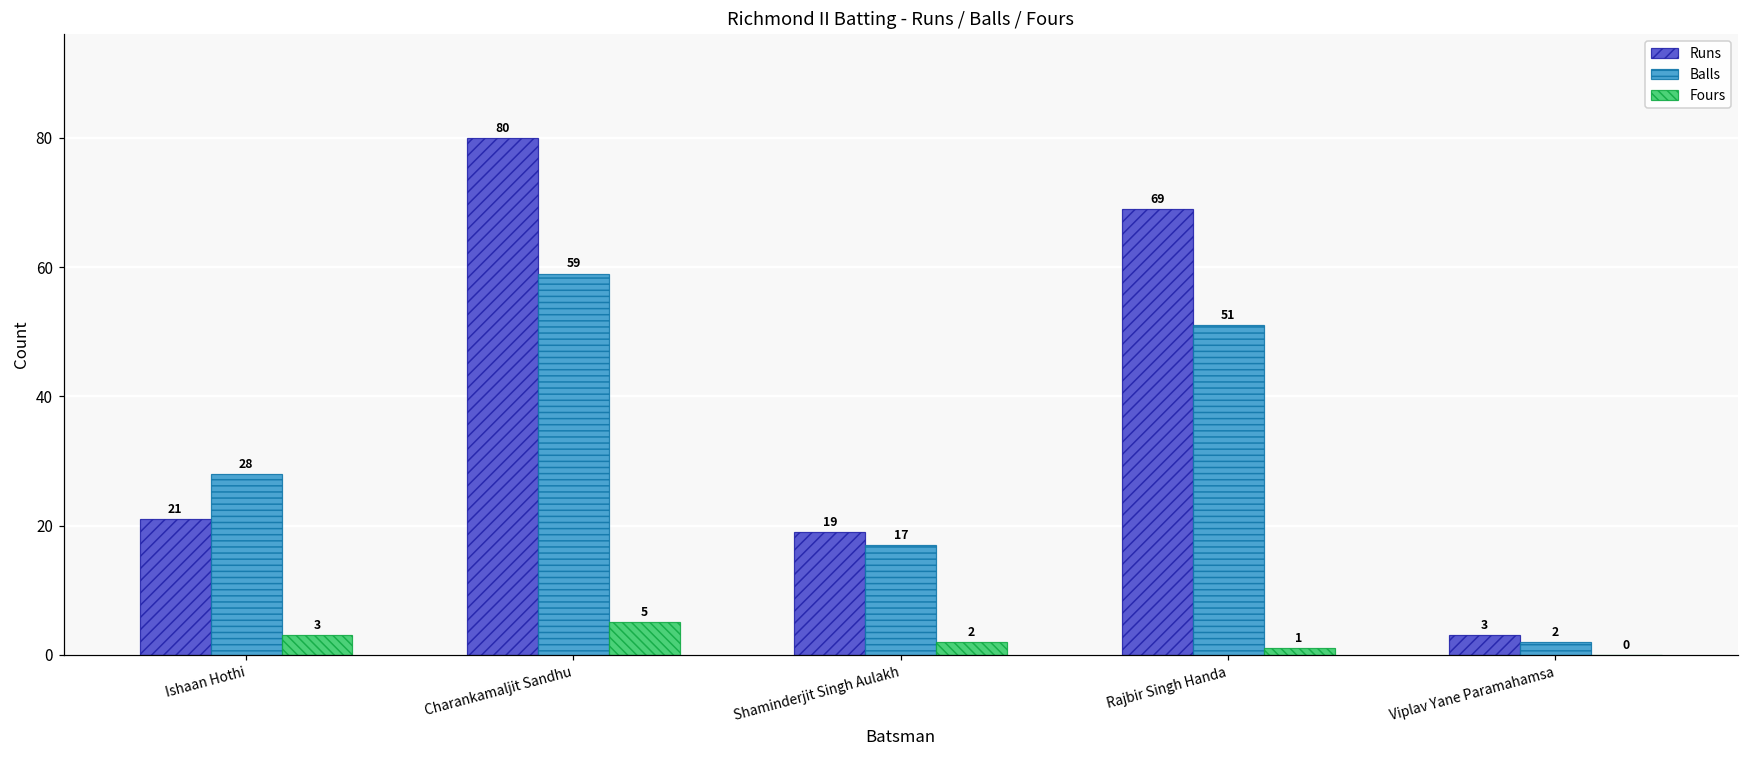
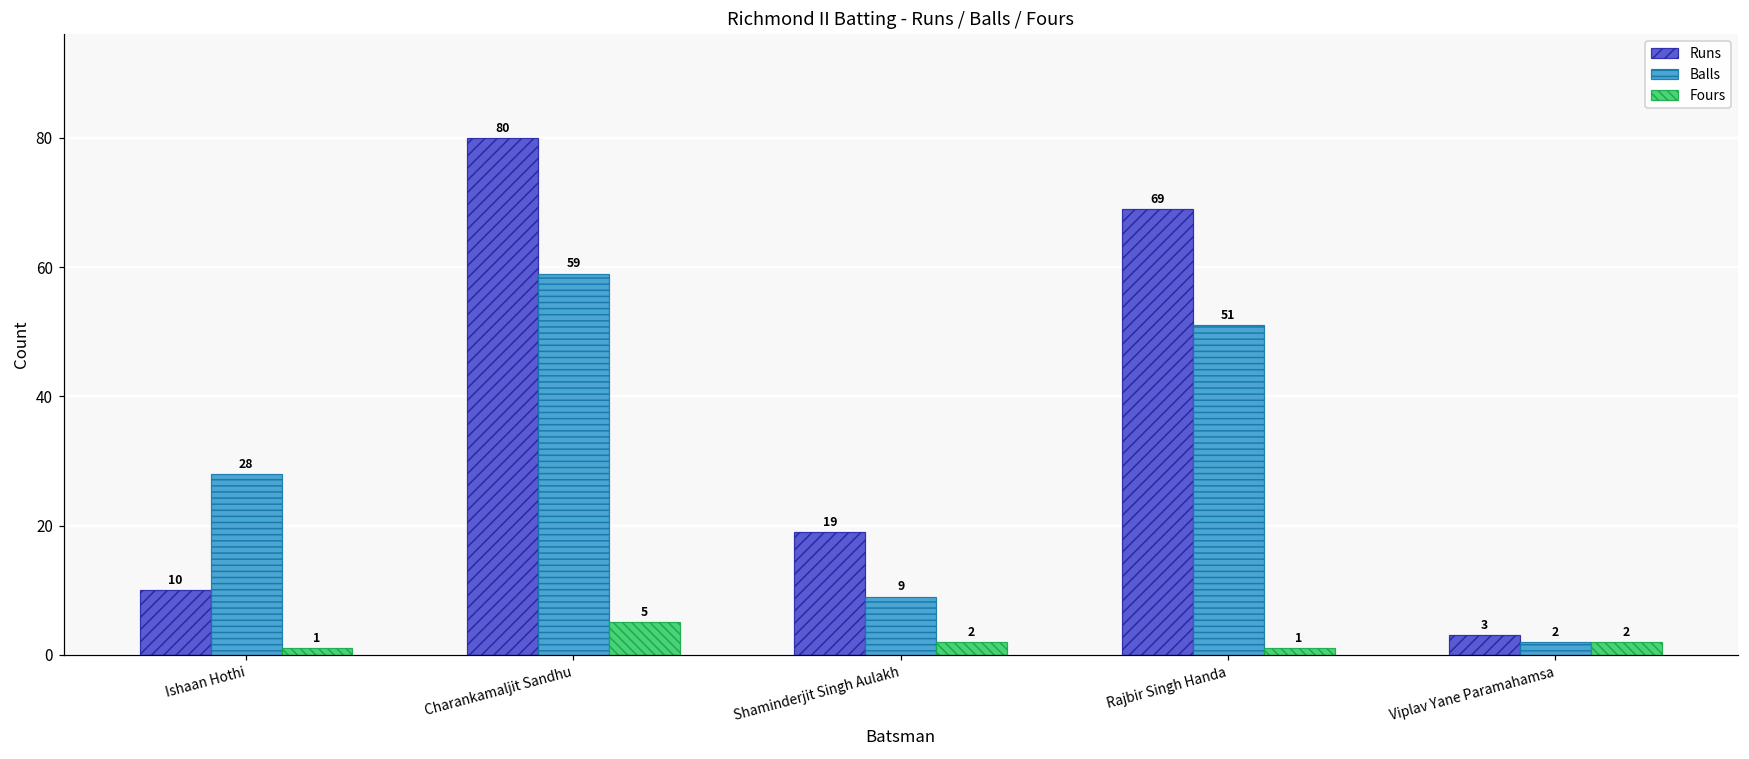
Runs, Ishaan Hothi: 21 -> 10
Fours, Ishaan Hothi: 3 -> 1
Balls, Shaminderjit Singh Aulakh: 17 -> 9
Fours, Viplav Yane Paramahamsa: 0 -> 2
